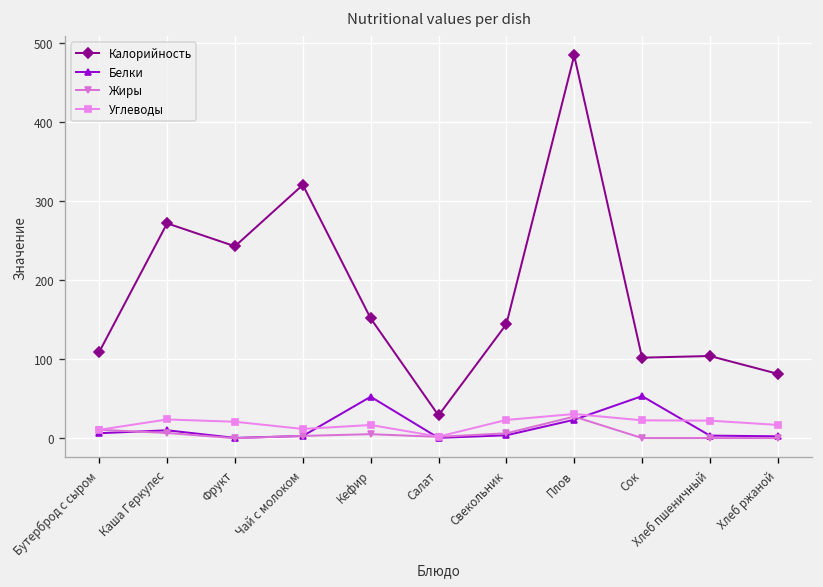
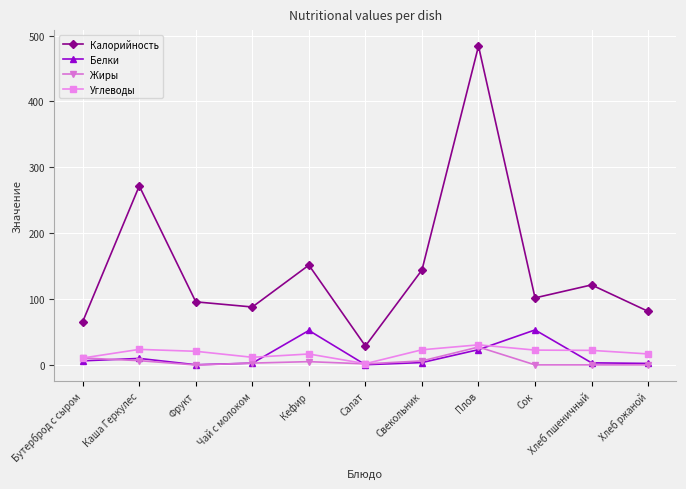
Калорийность, Бутерброд с сыром: 110 -> 70
Калорийность, Фрукт: 240 -> 100
Калорийность, Чай с молоком: 320 -> 90
Калорийность, Хлеб пшеничный: 100 -> 120
